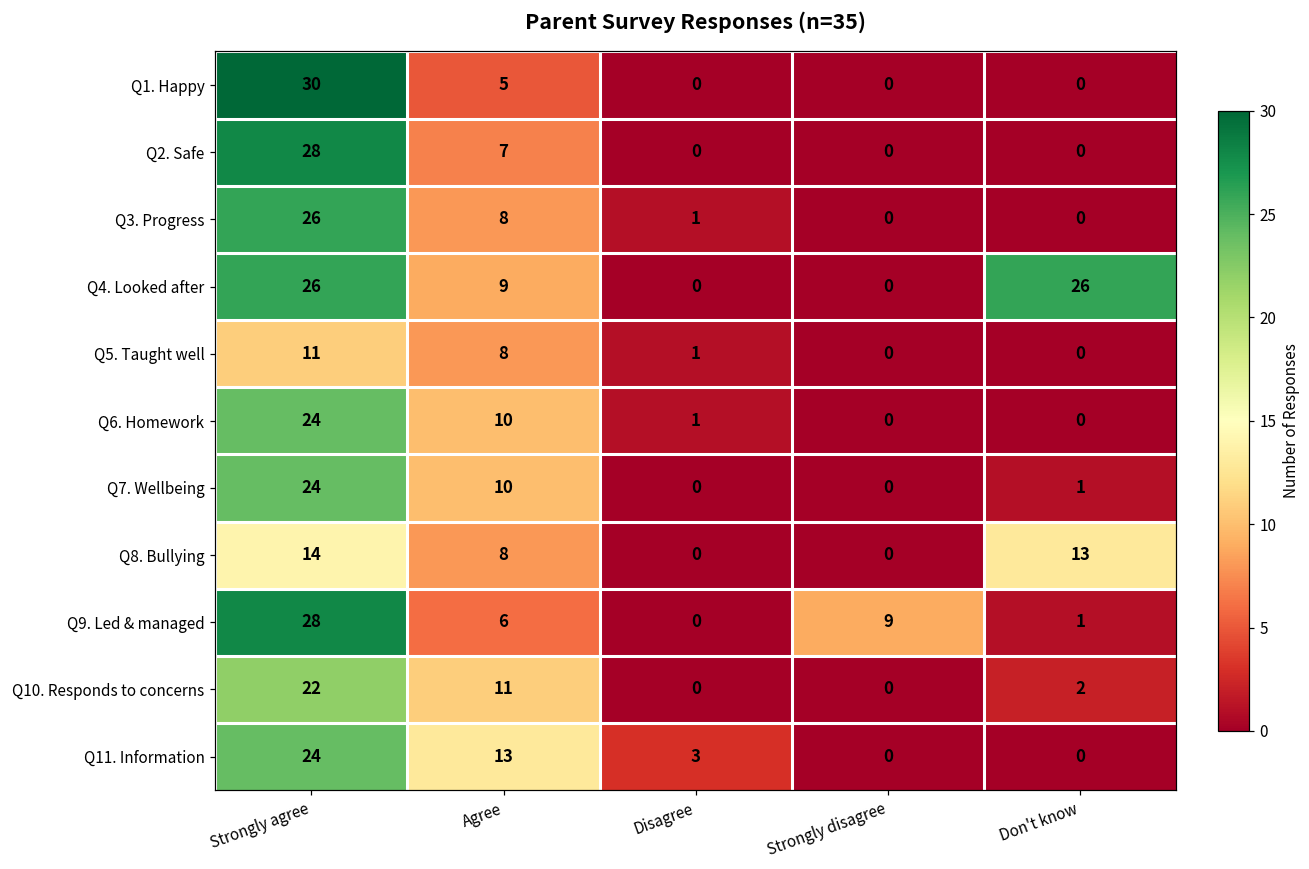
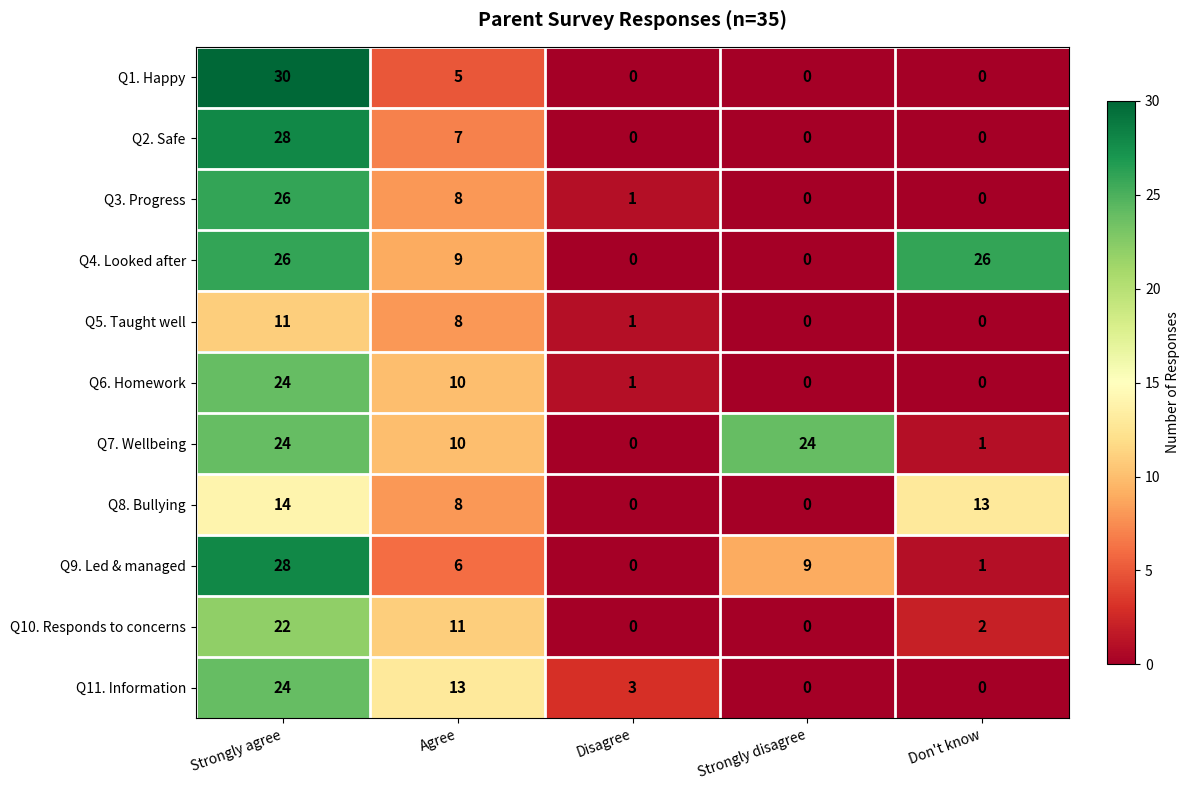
Q7. Wellbeing, Strongly disagree: 0 -> 24
